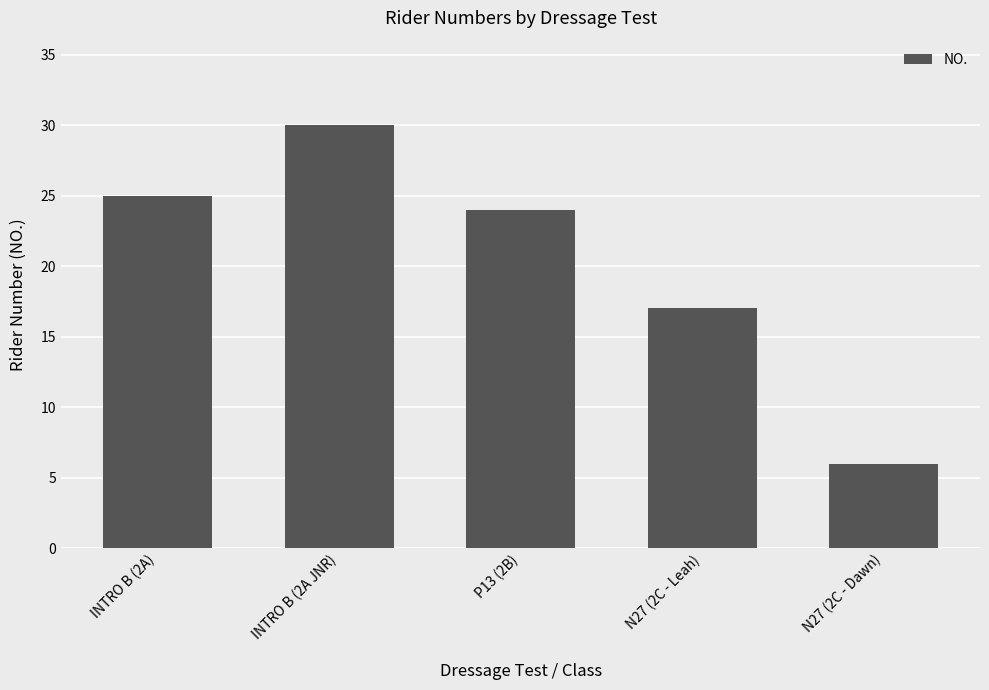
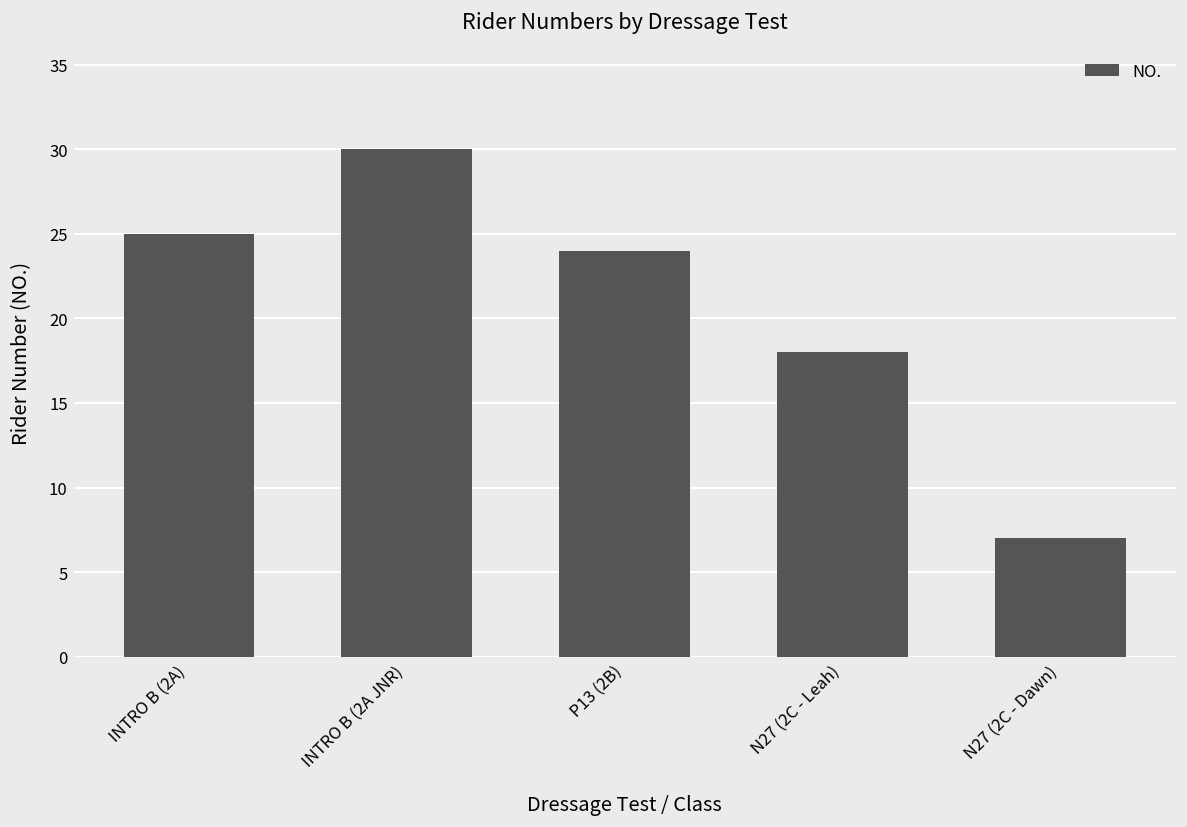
N27 (2C - Leah): 17 -> 18
N27 (2C - Dawn): 6 -> 7
